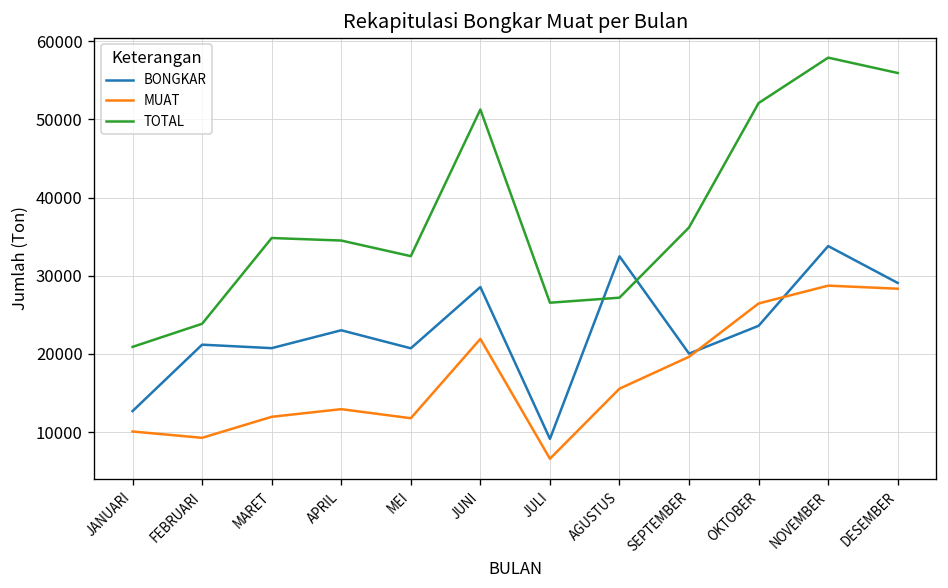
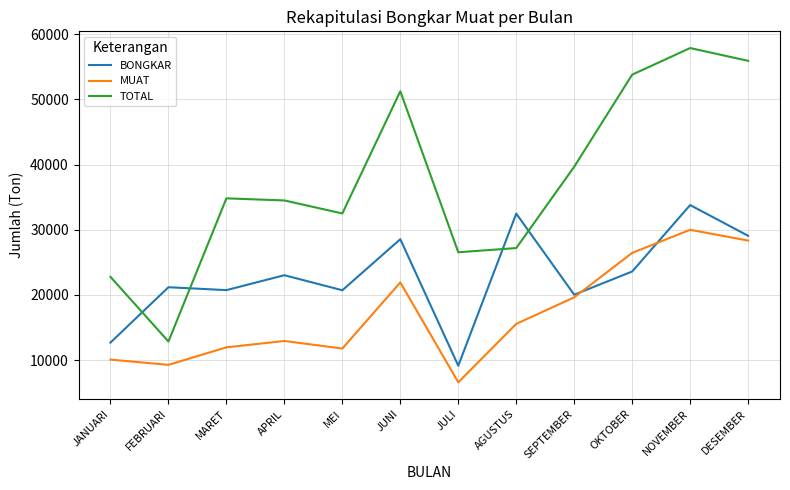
TOTAL, JANUARI: 21000 -> 23000
TOTAL, FEBRUARI: 24000 -> 13000
TOTAL, SEPTEMBER: 36000 -> 40000
TOTAL, OKTOBER: 52000 -> 54000
MUAT, NOVEMBER: 29000 -> 30000
